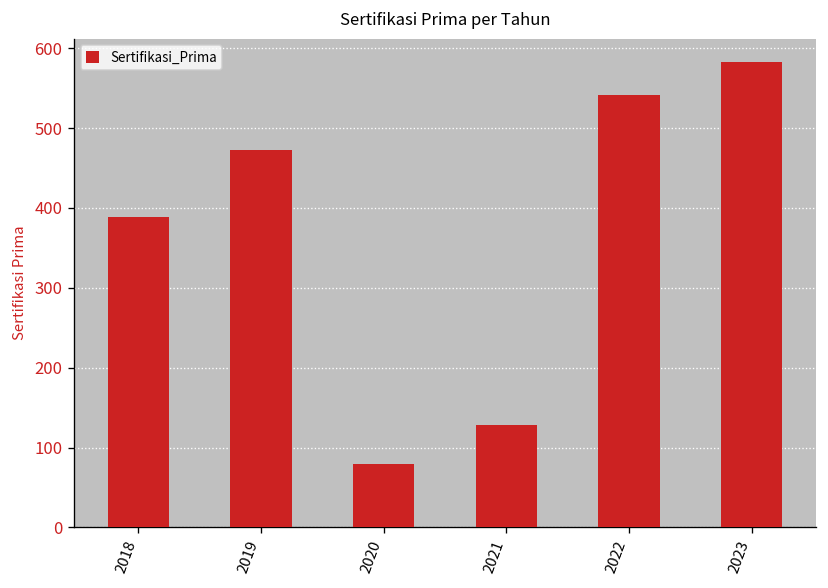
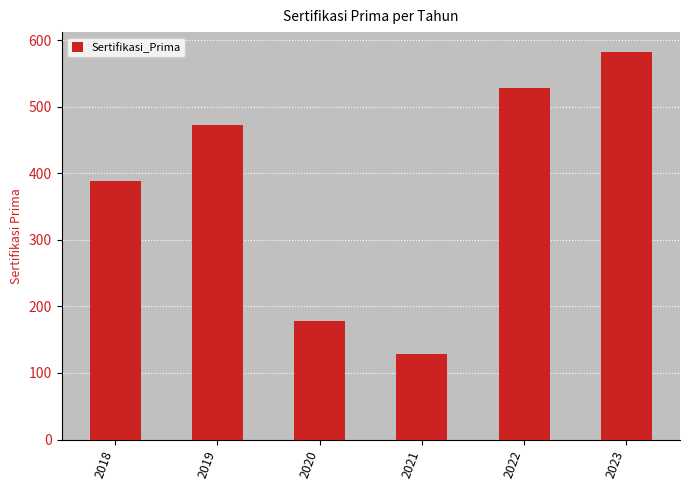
2020: 80 -> 180
2022: 540 -> 530
